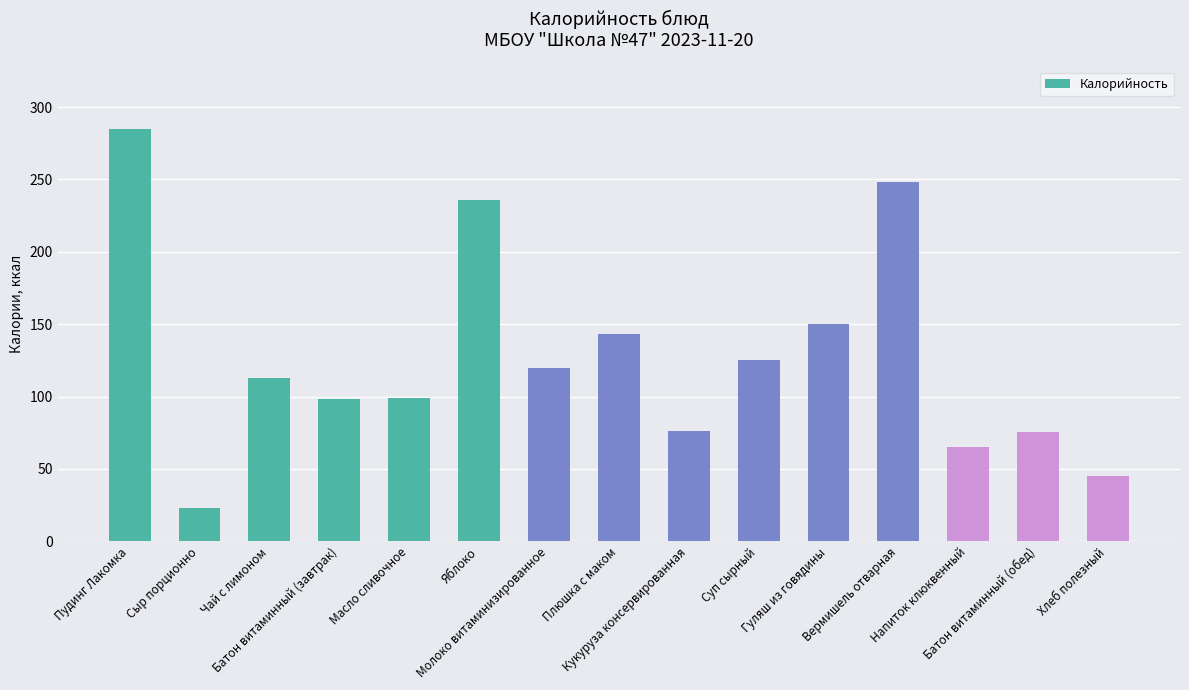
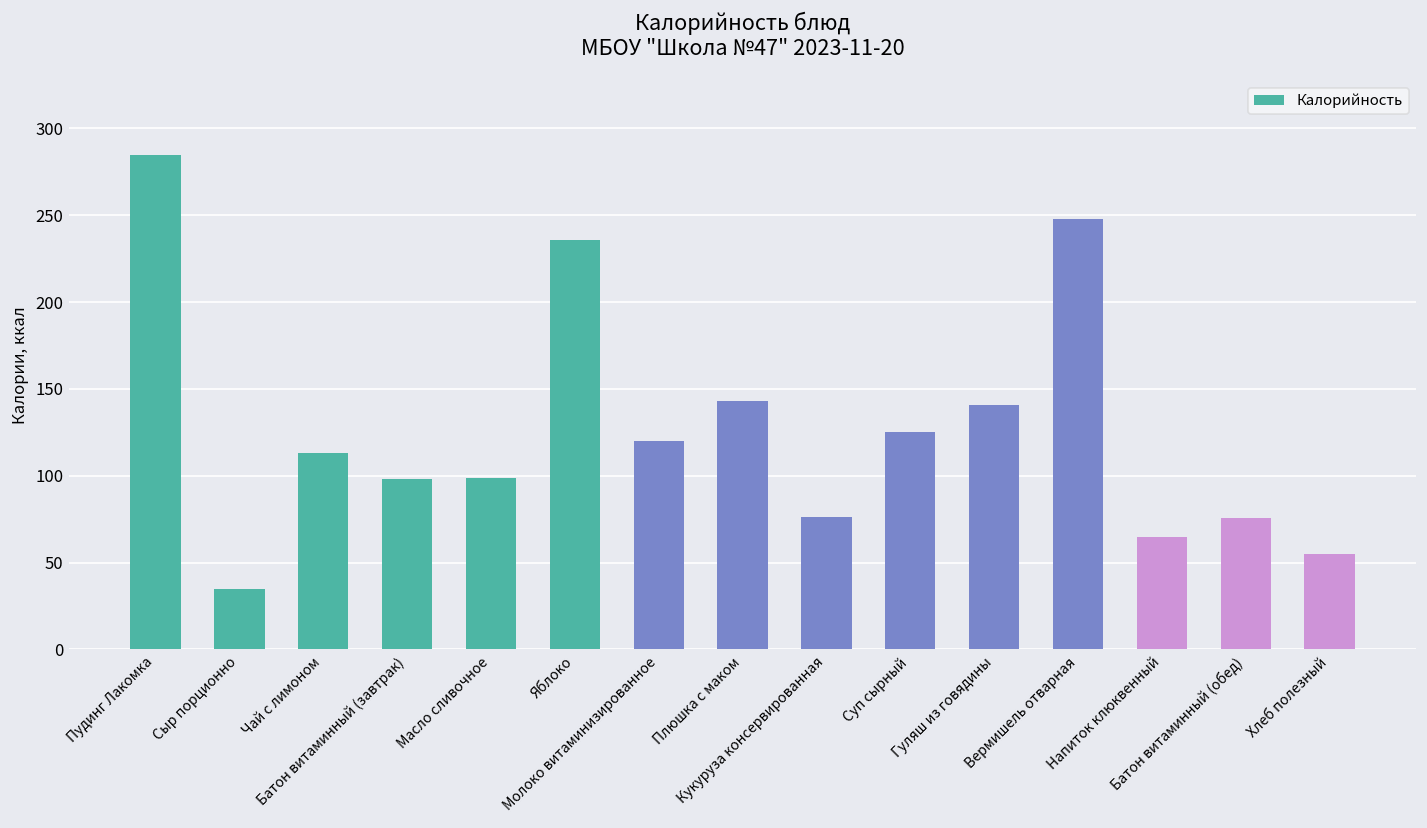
Сыр порционно: 23 -> 35
Гуляш из говядины: 150 -> 141
Хлеб полезный: 45 -> 55
